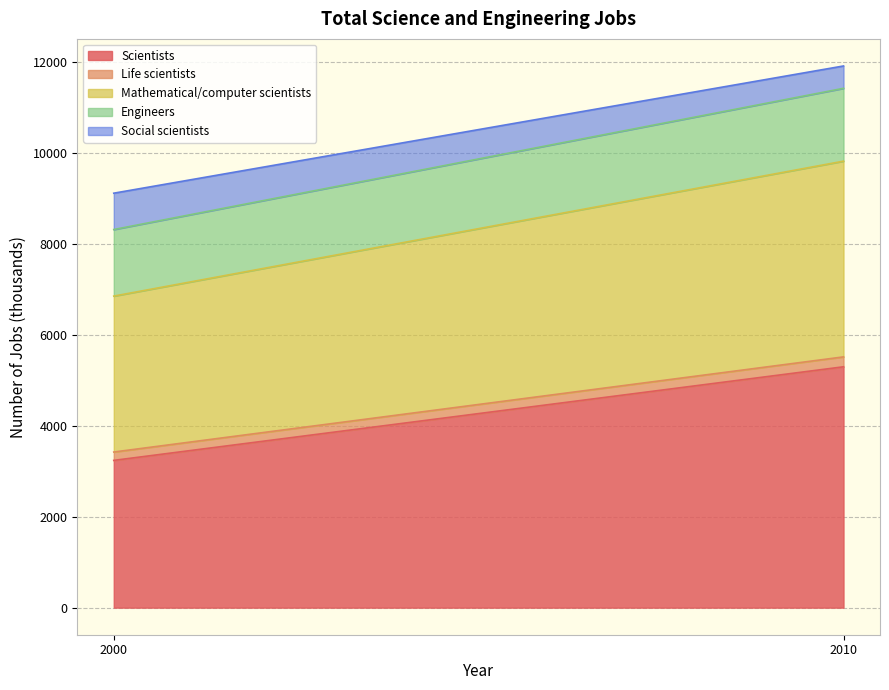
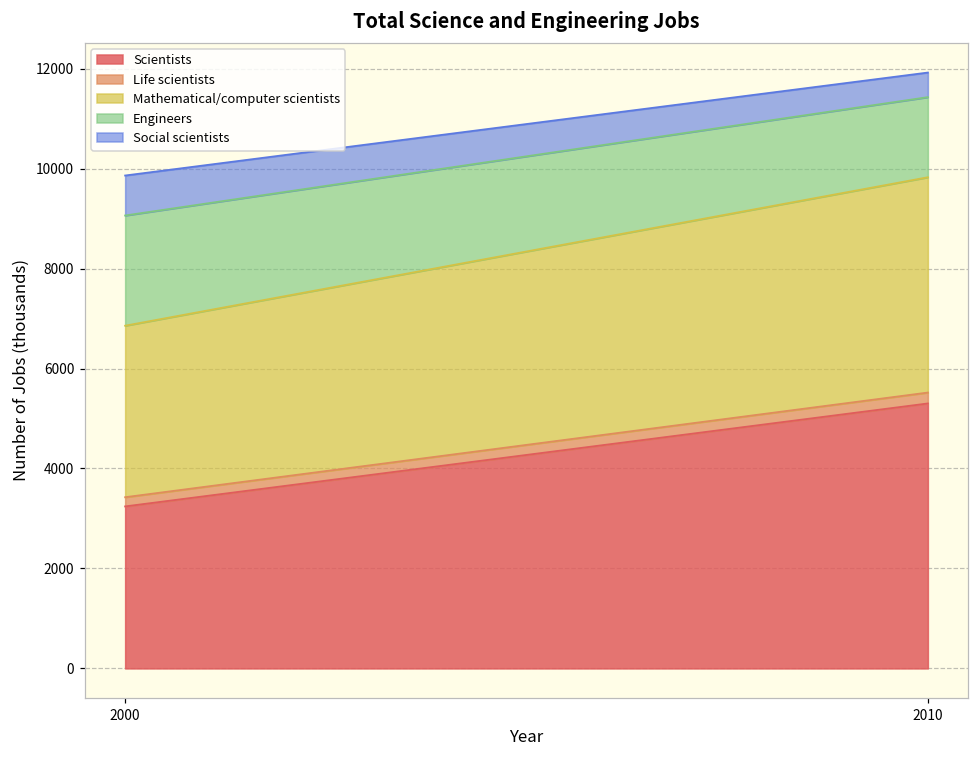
Engineers, 2000: 1500 -> 2200
